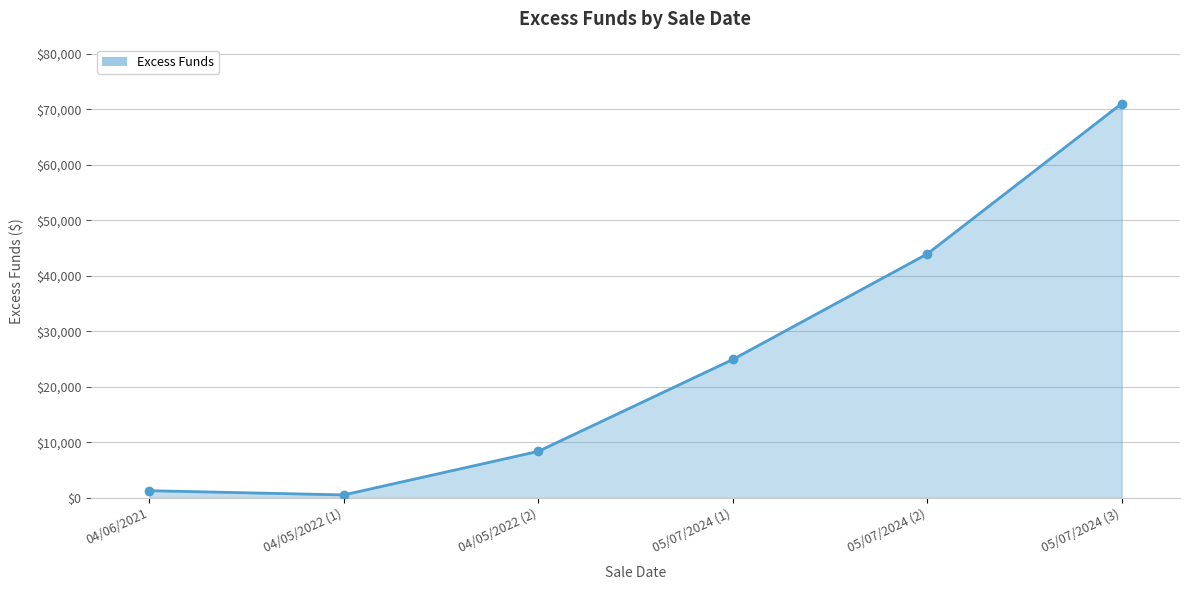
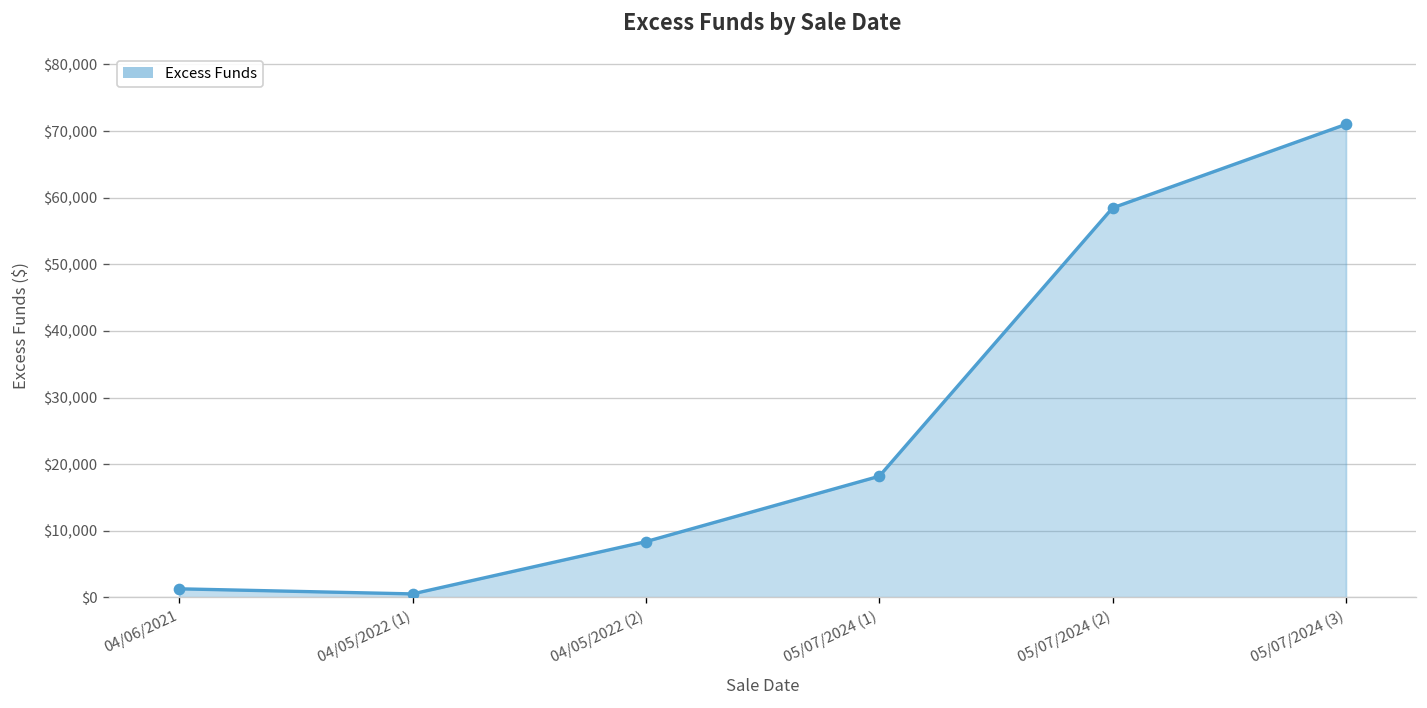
05/07/2024 (1): $25,000 -> $18,000
05/07/2024 (2): $44,000 -> $58,000
